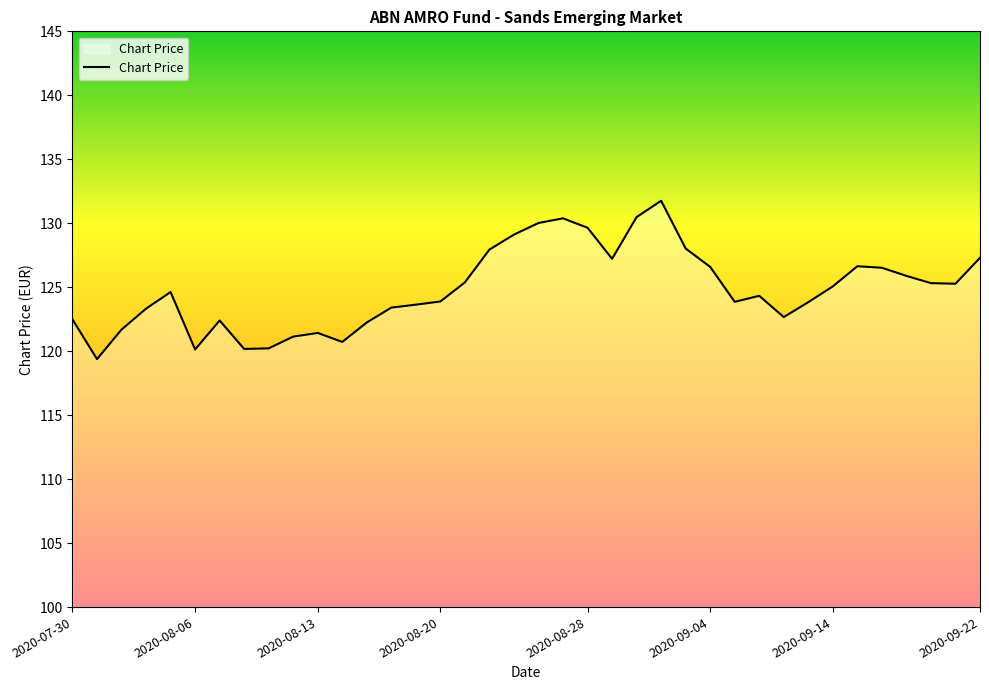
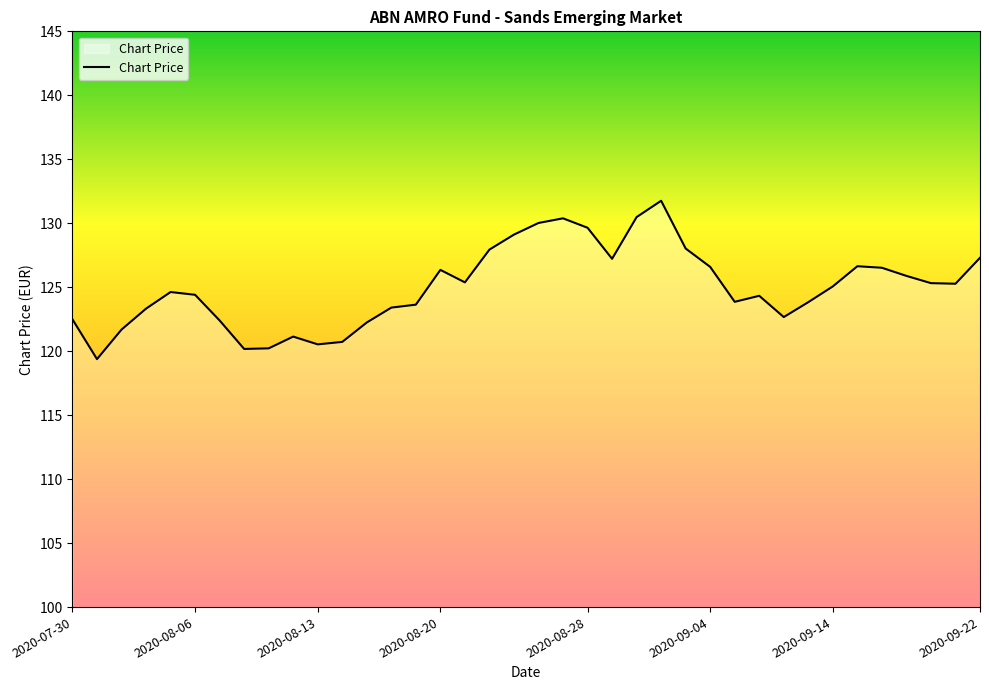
2020-08-06: 120.1 -> 124.4
2020-08-13: 121.4 -> 120.5
2020-08-20: 123.9 -> 126.4
